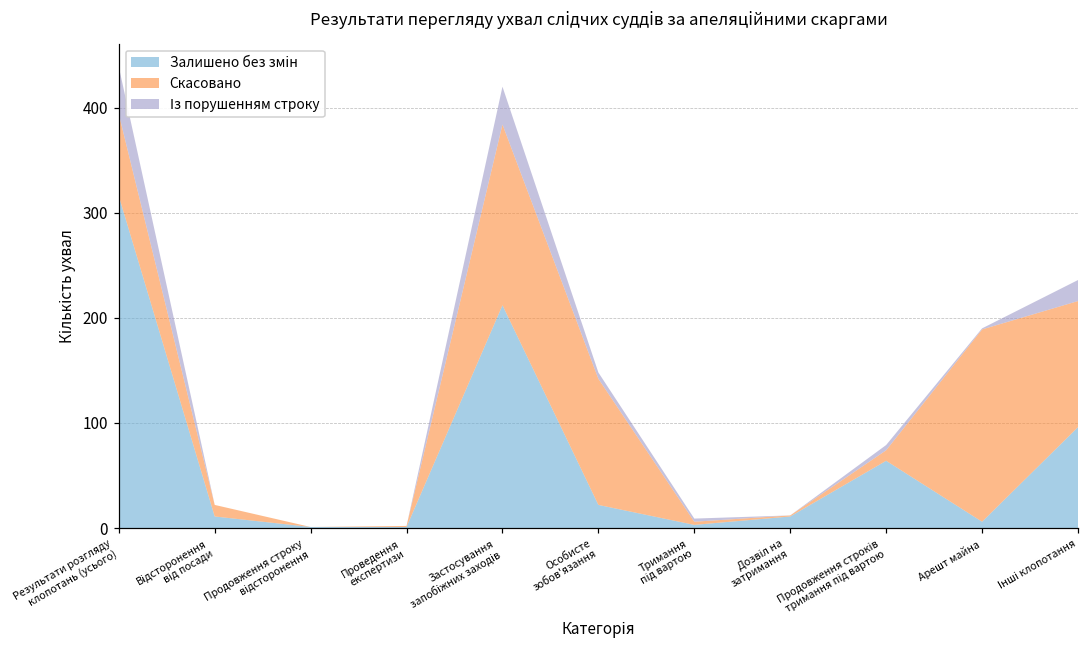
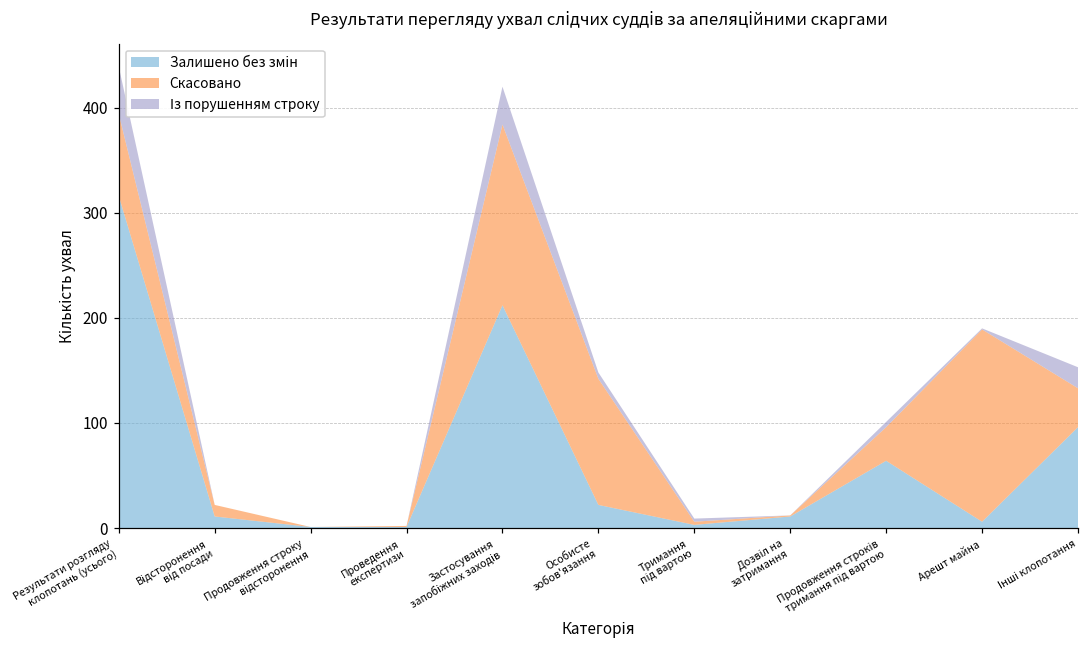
Скасовано, Продовження строків тримання під вартою: 10 -> 30
Скасовано, Інші клопотання: 120 -> 40
